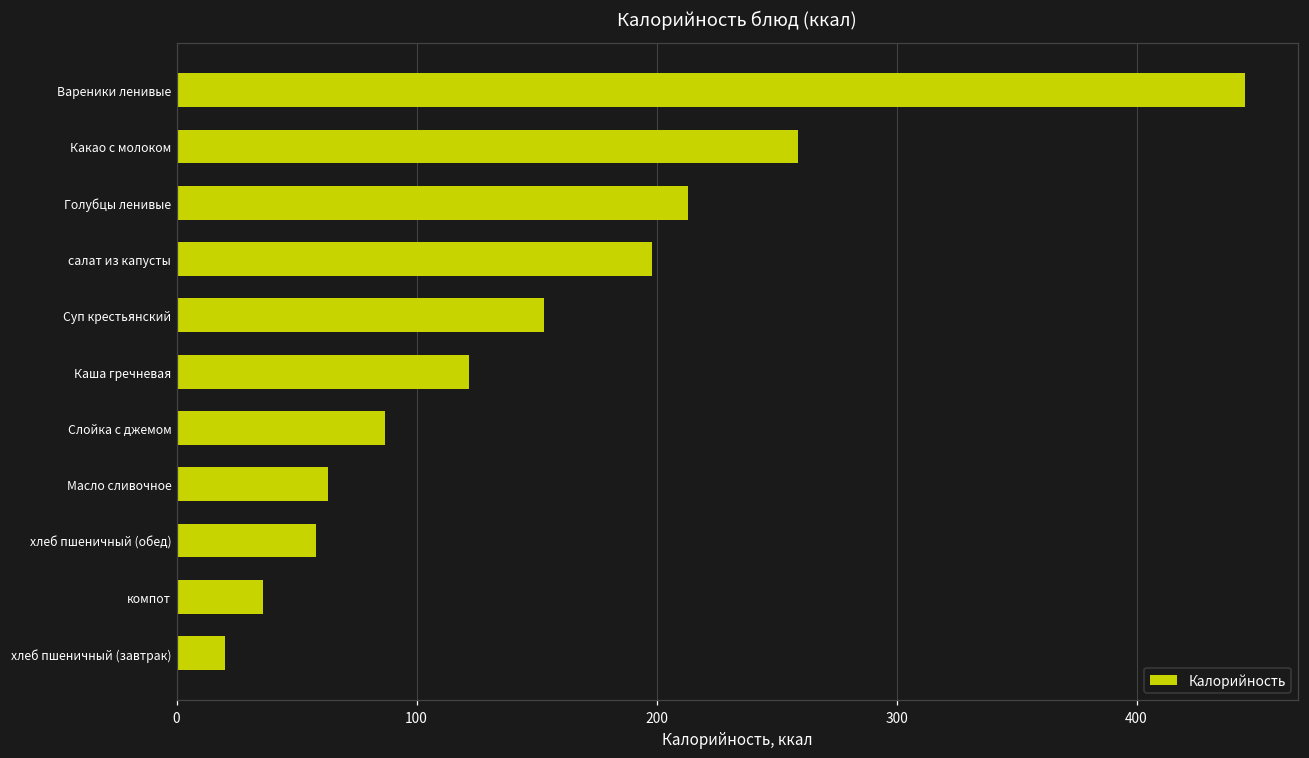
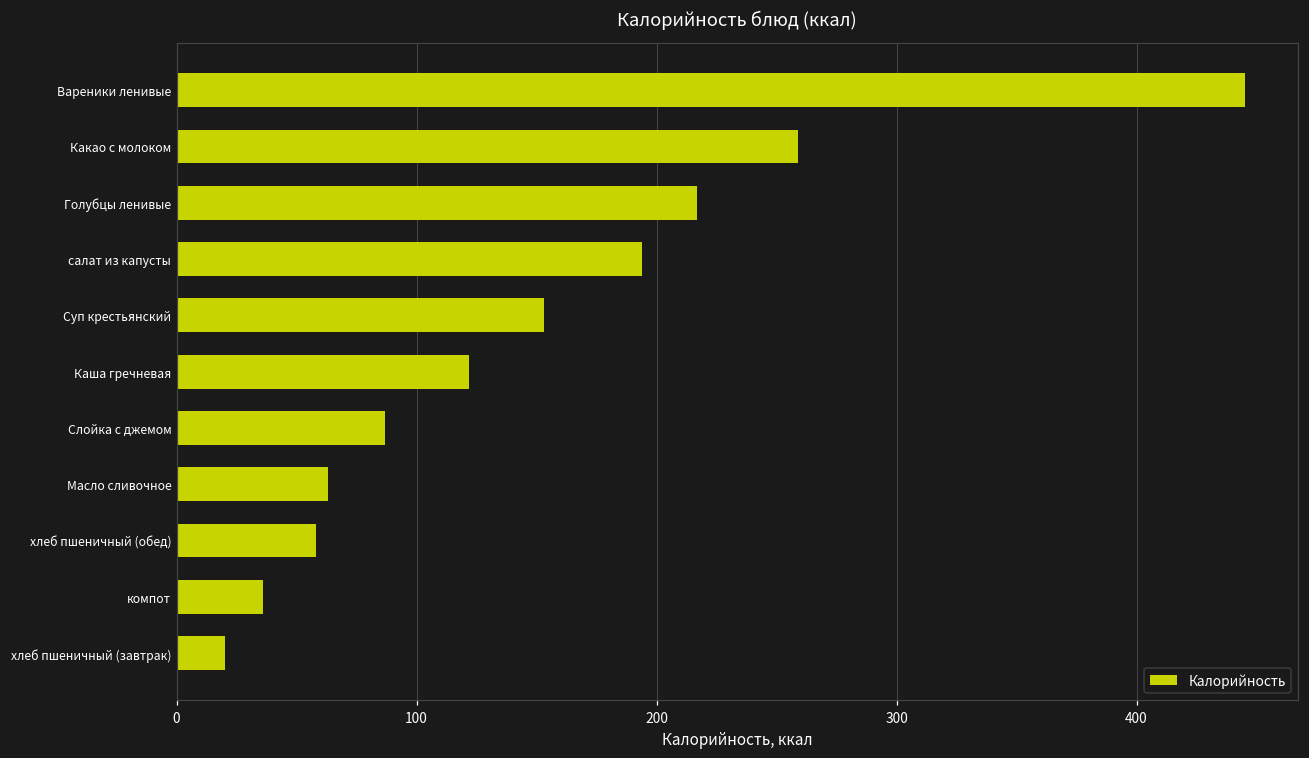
Голубцы ленивые: 213 -> 217
салат из капусты: 198 -> 194
